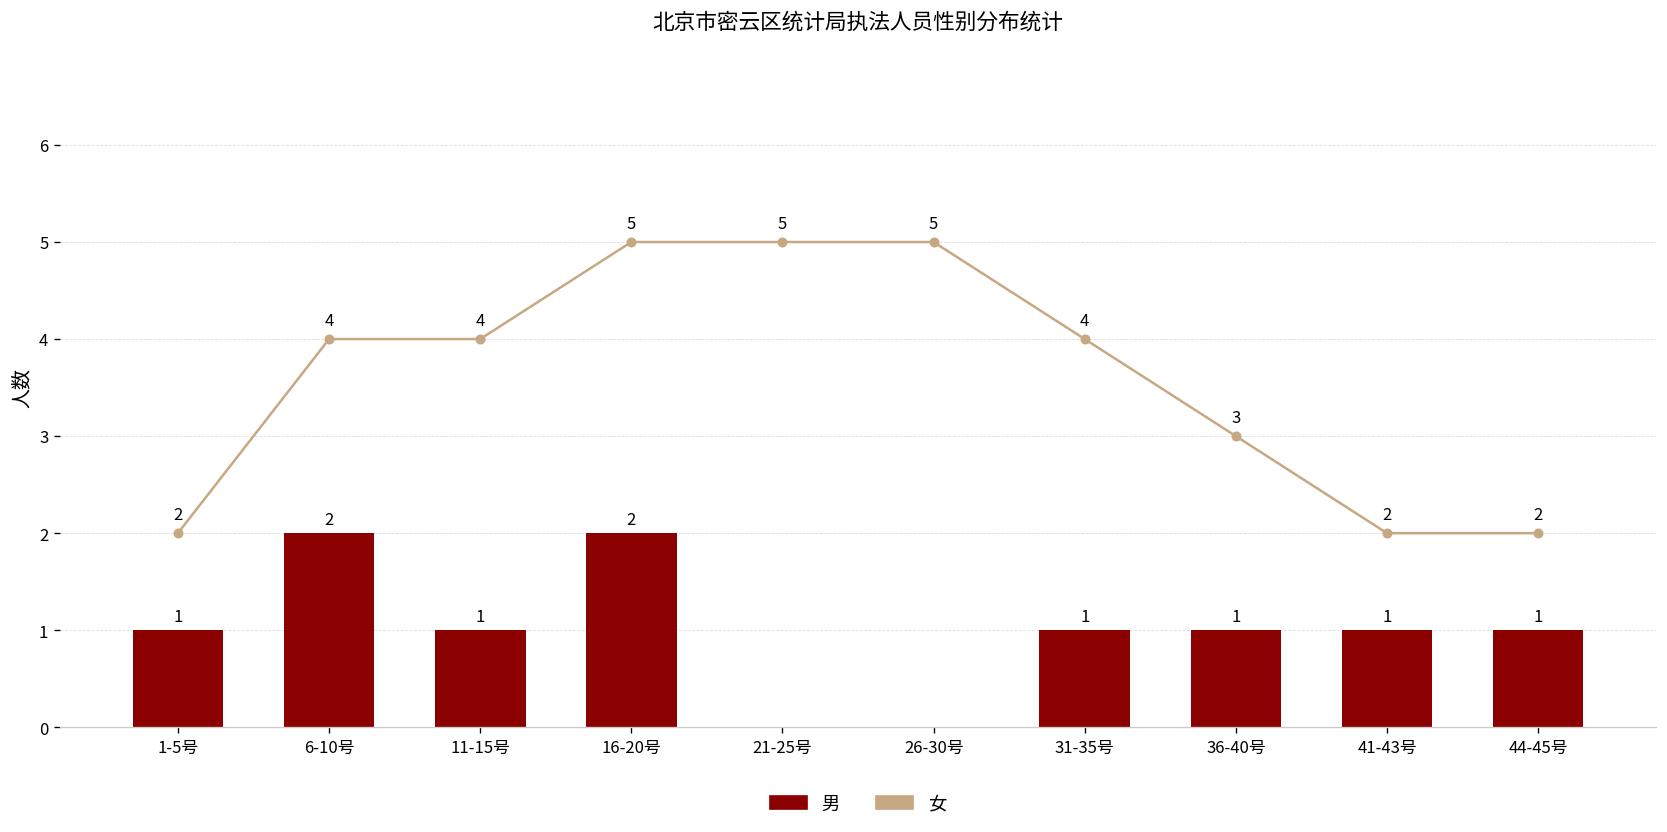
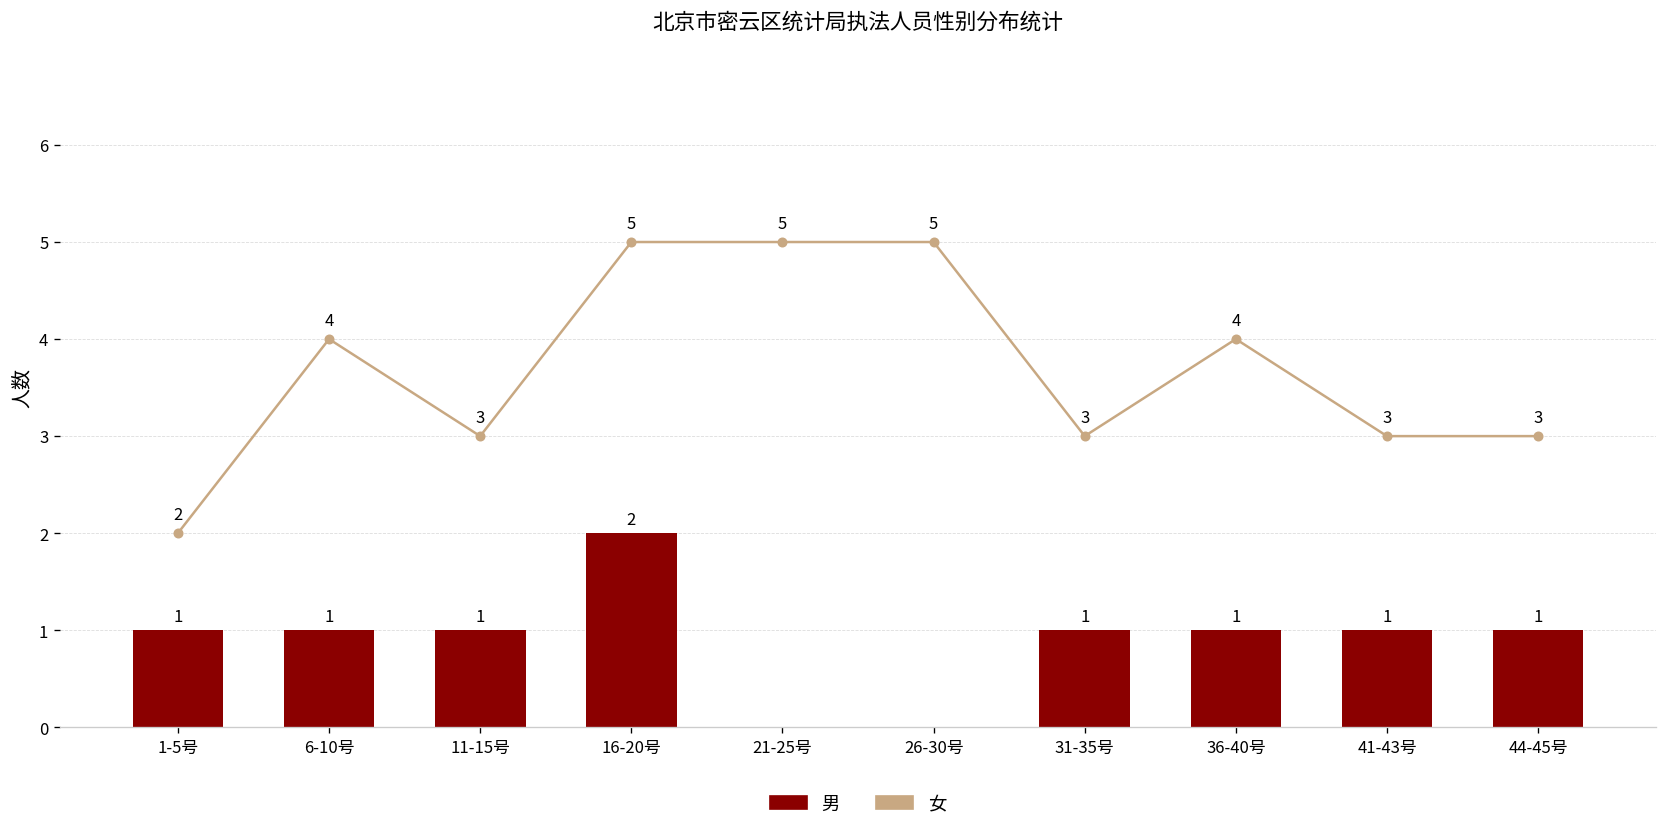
男, 6-10号: 2 -> 1
女, 11-15号: 4 -> 3
女, 31-35号: 4 -> 3
女, 36-40号: 3 -> 4
女, 41-43号: 2 -> 3
女, 44-45号: 2 -> 3
